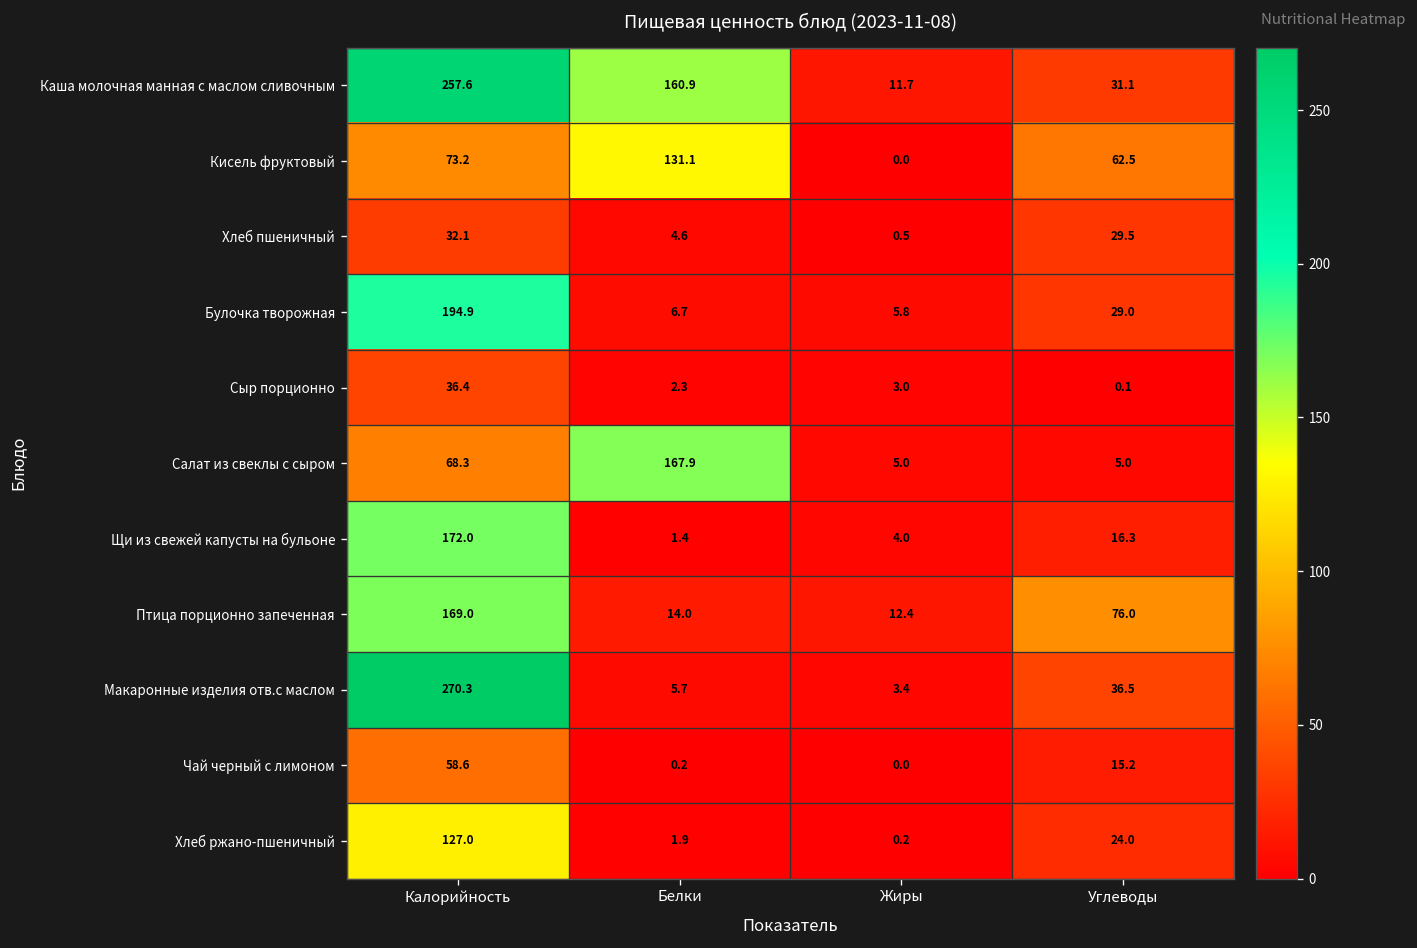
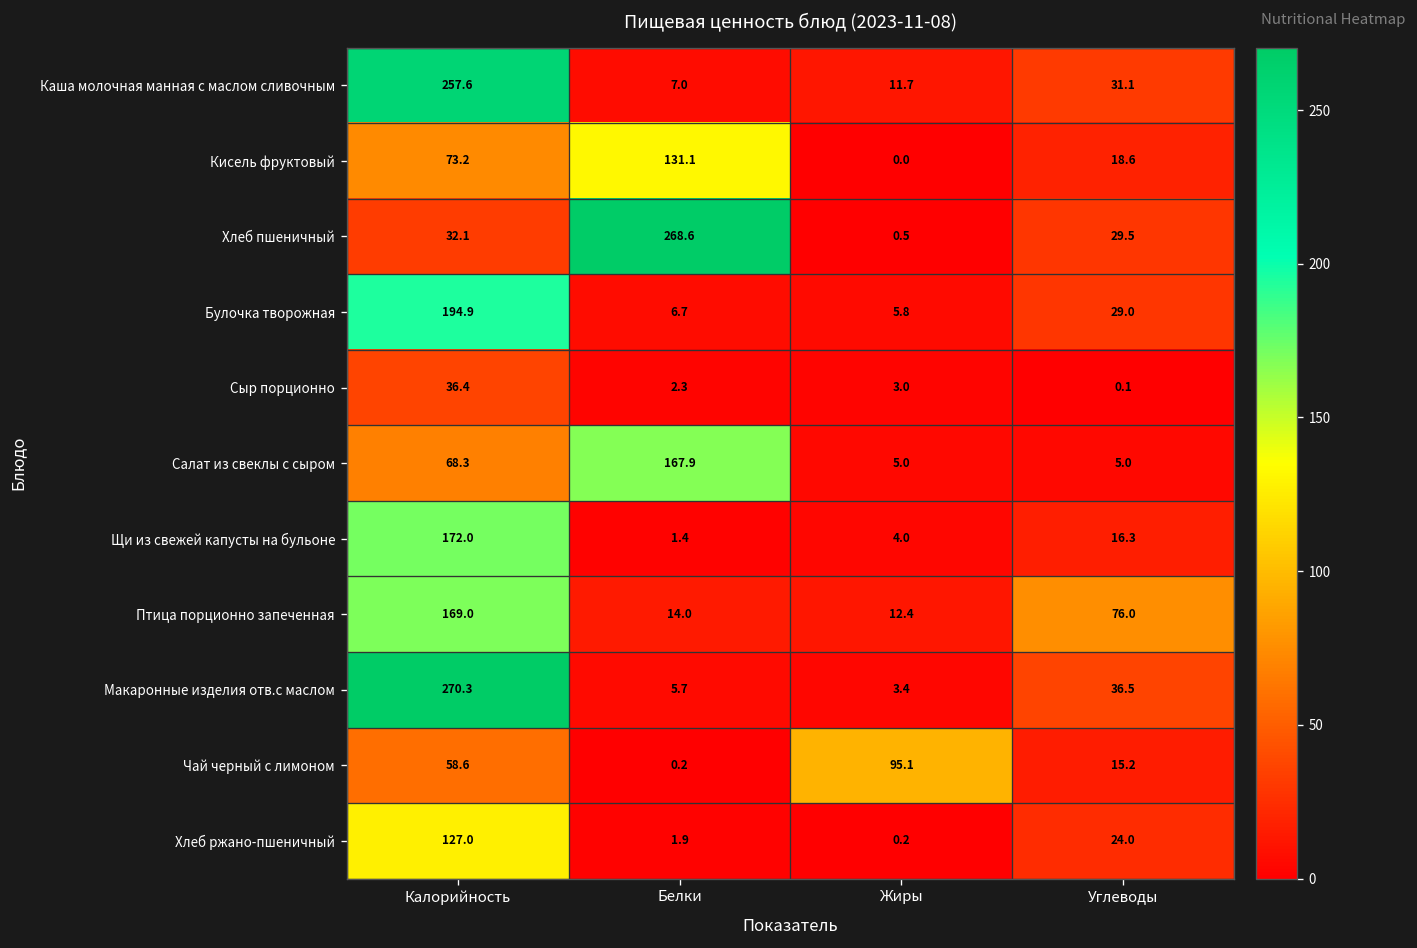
Каша молочная манная с маслом сливочным, Белки: 160.9 -> 7.0
Кисель фруктовый, Углеводы: 62.5 -> 18.6
Хлеб пшеничный, Белки: 4.6 -> 268.6
Чай черный с лимоном, Жиры: 0.0 -> 95.1
